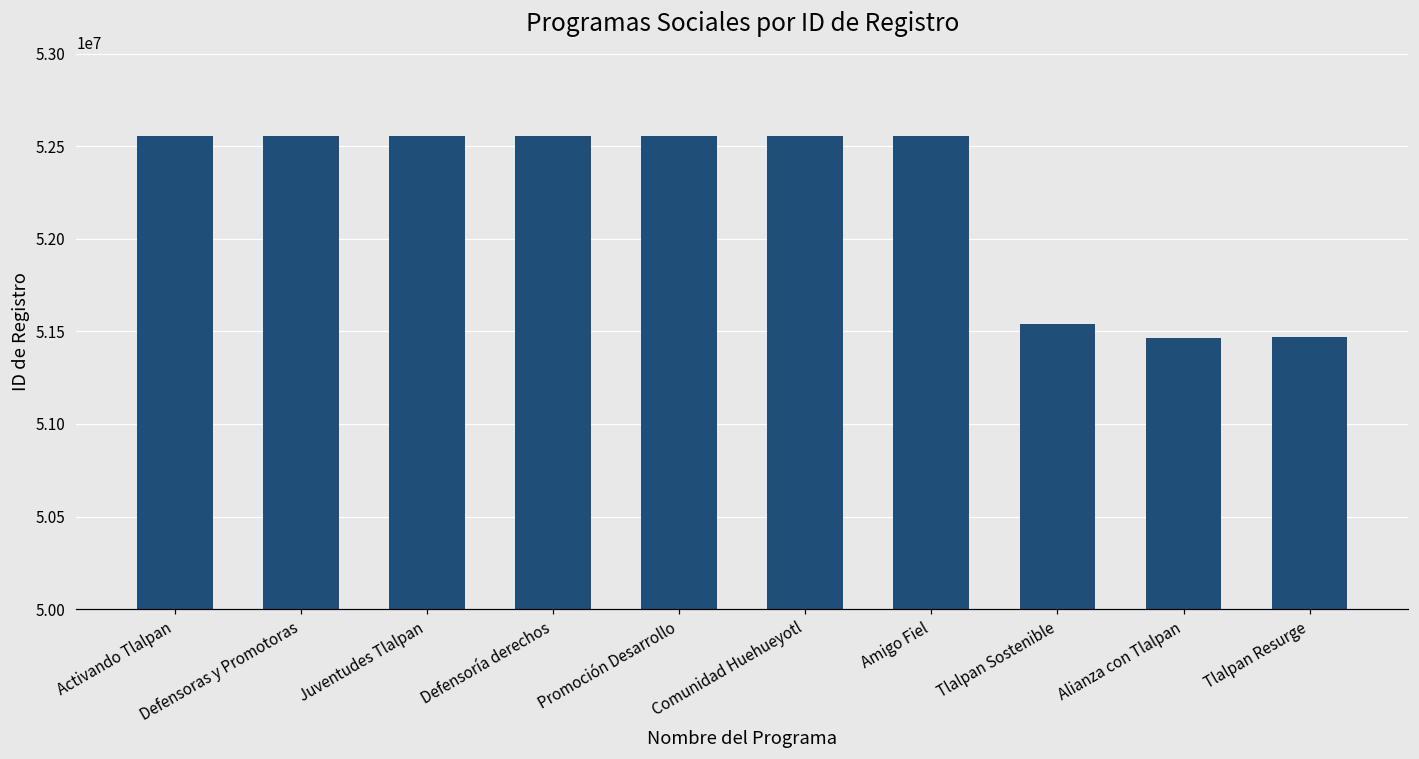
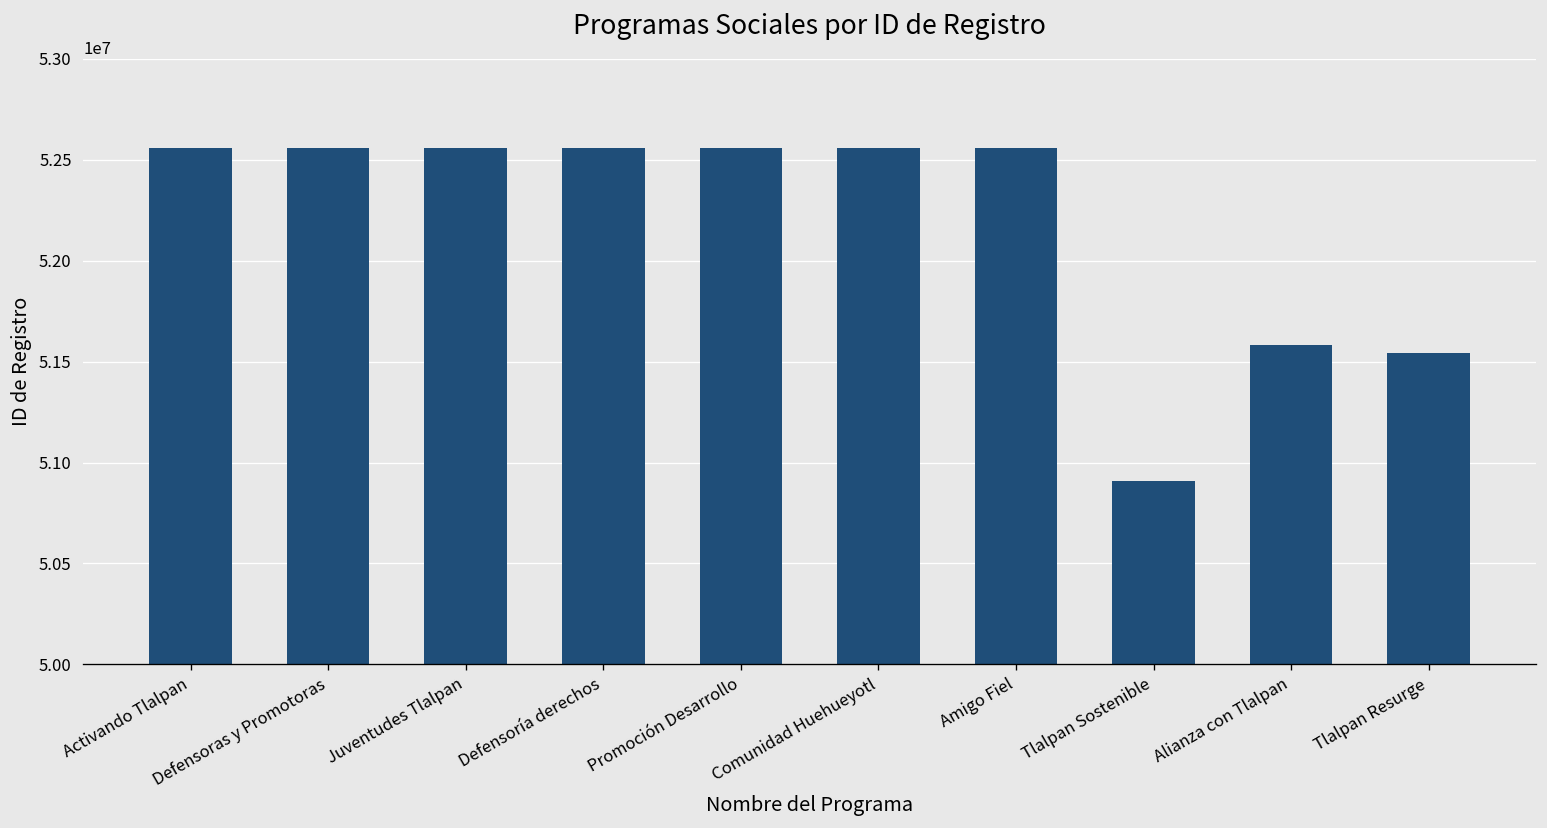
Tlalpan Sostenible: 51540000 -> 50910000
Alianza con Tlalpan: 51470000 -> 51580000
Tlalpan Resurge: 51470000 -> 51540000
